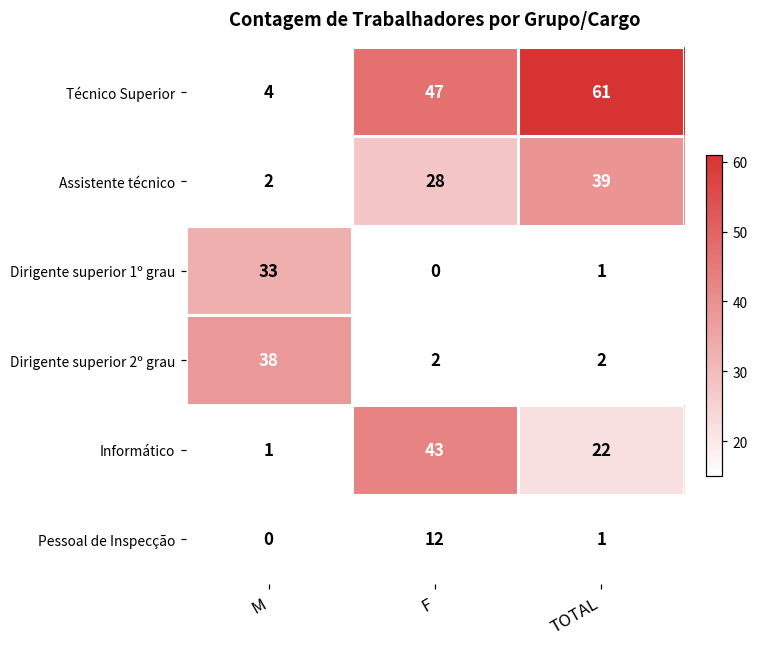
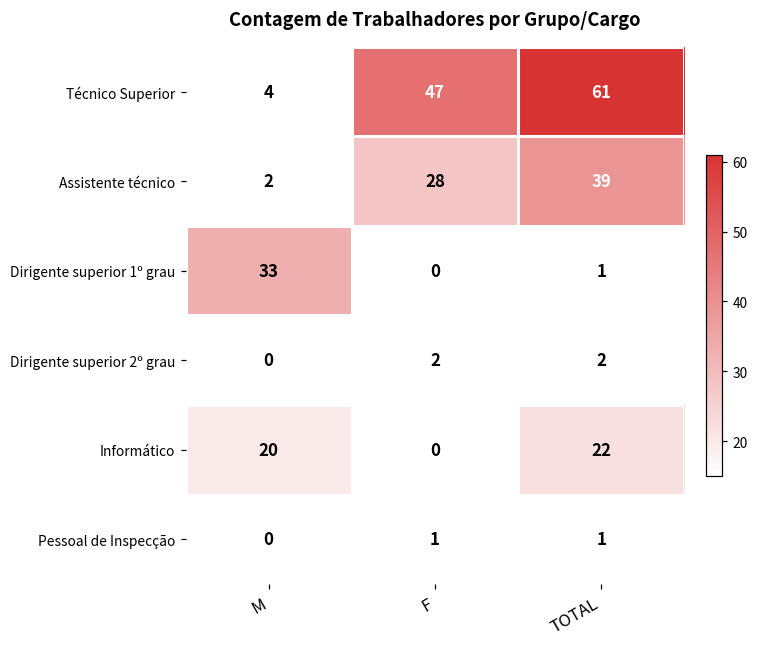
Dirigente superior 2º grau, M: 38 -> 0
Informático, M: 1 -> 20
Informático, F: 43 -> 0
Pessoal de Inspecção, F: 12 -> 1
